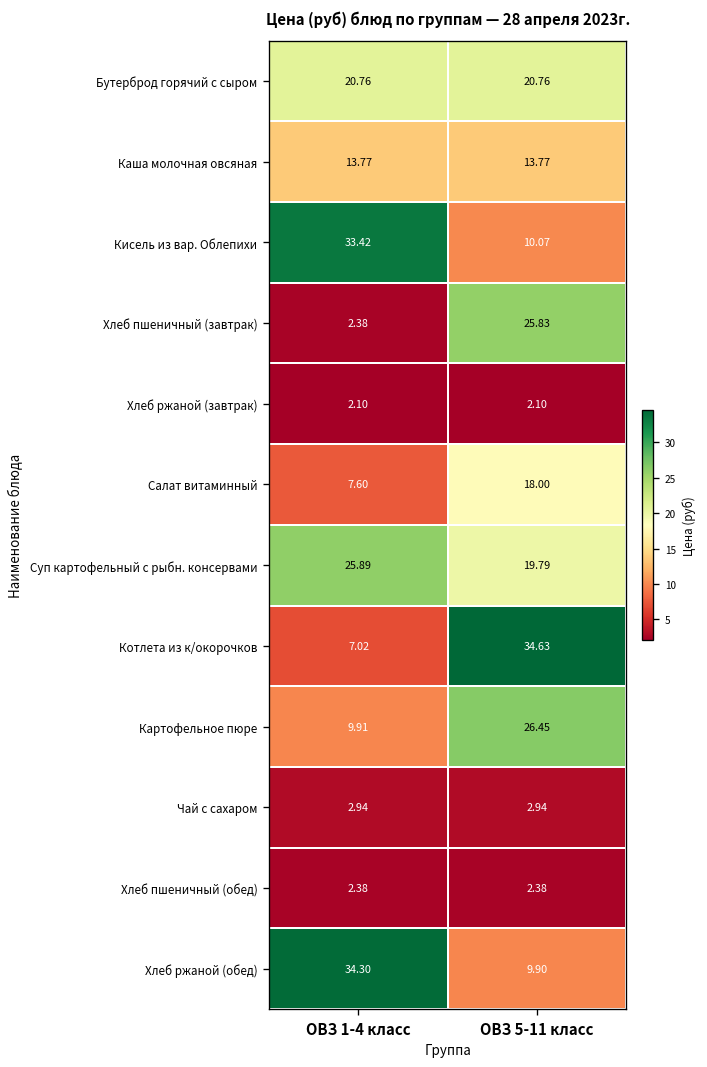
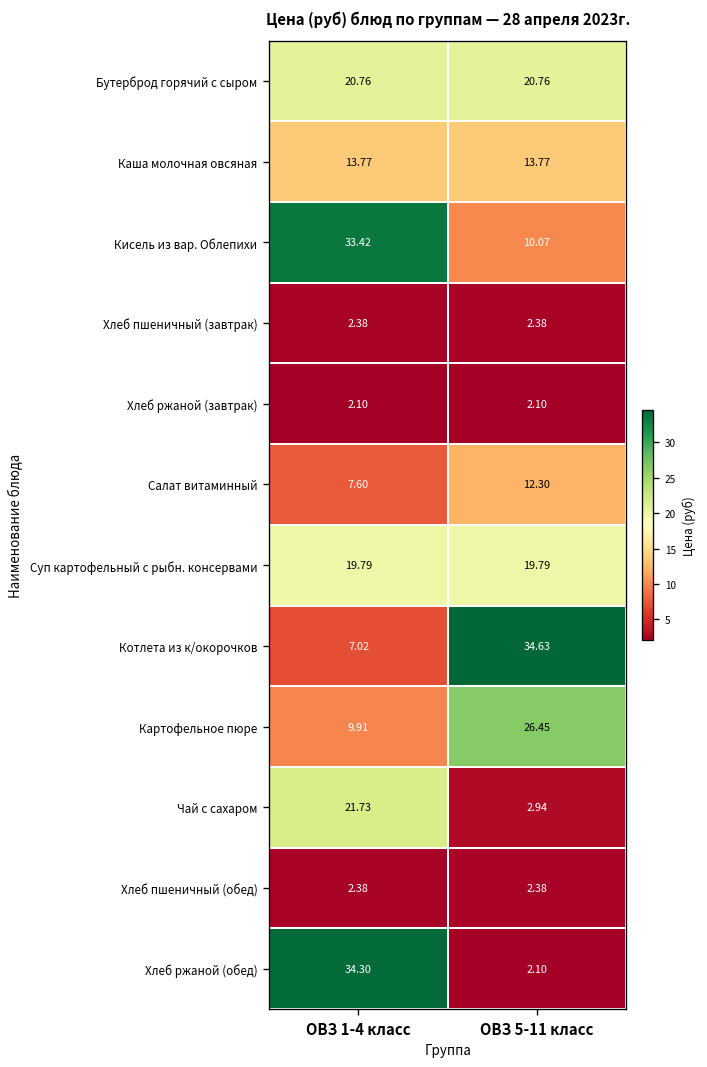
Хлеб пшеничный (завтрак), ОВЗ 5-11 класс: 25.83 -> 2.38
Салат витаминный, ОВЗ 5-11 класс: 18.00 -> 12.30
Суп картофельный с рыбн. консервами, ОВЗ 1-4 класс: 25.89 -> 19.79
Чай с сахаром, ОВЗ 1-4 класс: 2.94 -> 21.73
Хлеб ржаной (обед), ОВЗ 5-11 класс: 9.90 -> 2.10
